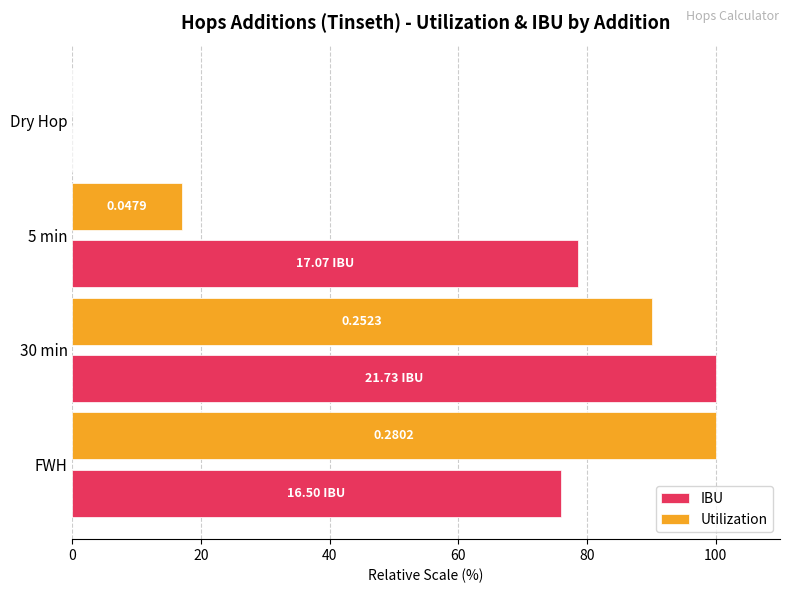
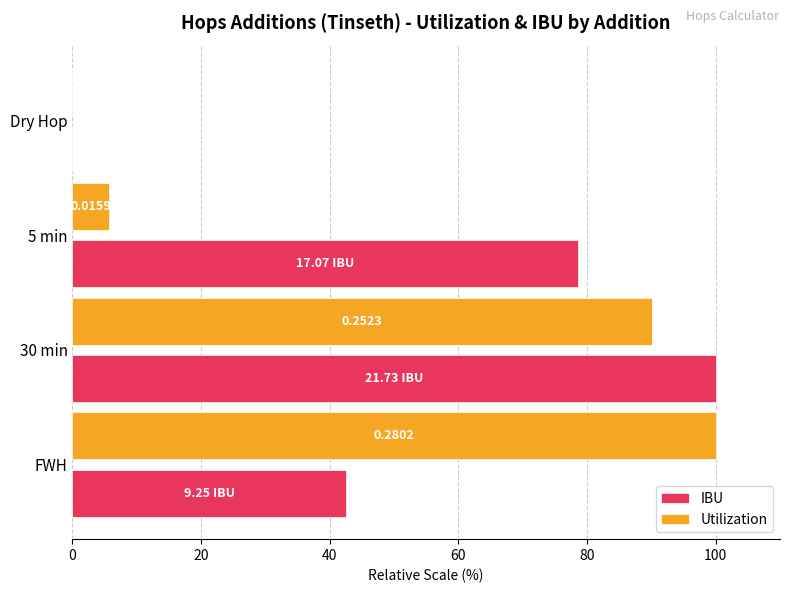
Utilization, 5 min: 0.0479 -> 0.0159
IBU, FWH: 16.50 -> 9.25
